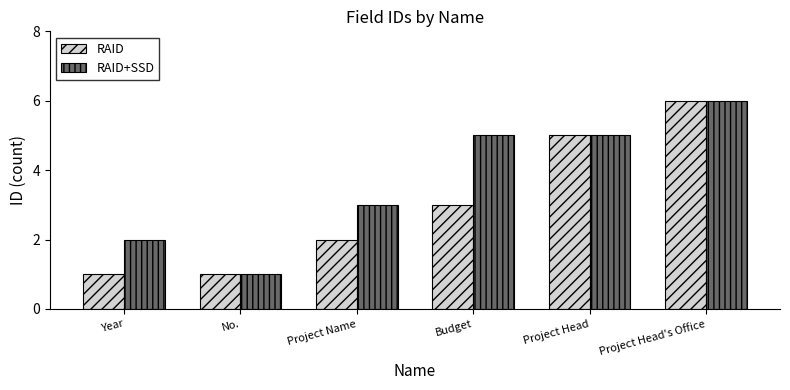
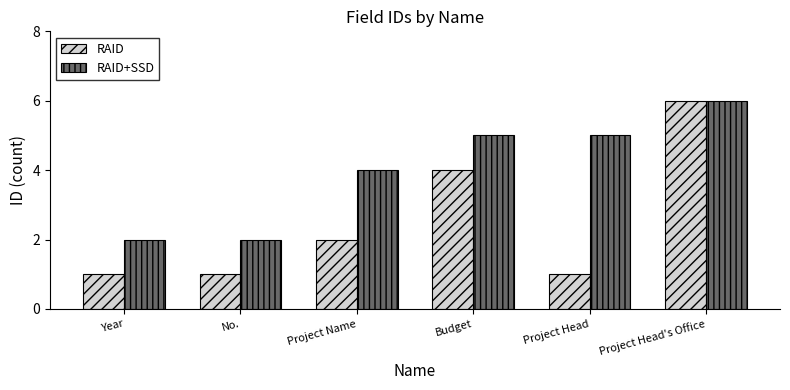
RAID+SSD, No.: 1 -> 2
RAID+SSD, Project Name: 3 -> 4
RAID, Budget: 3 -> 4
RAID, Project Head: 5 -> 1
